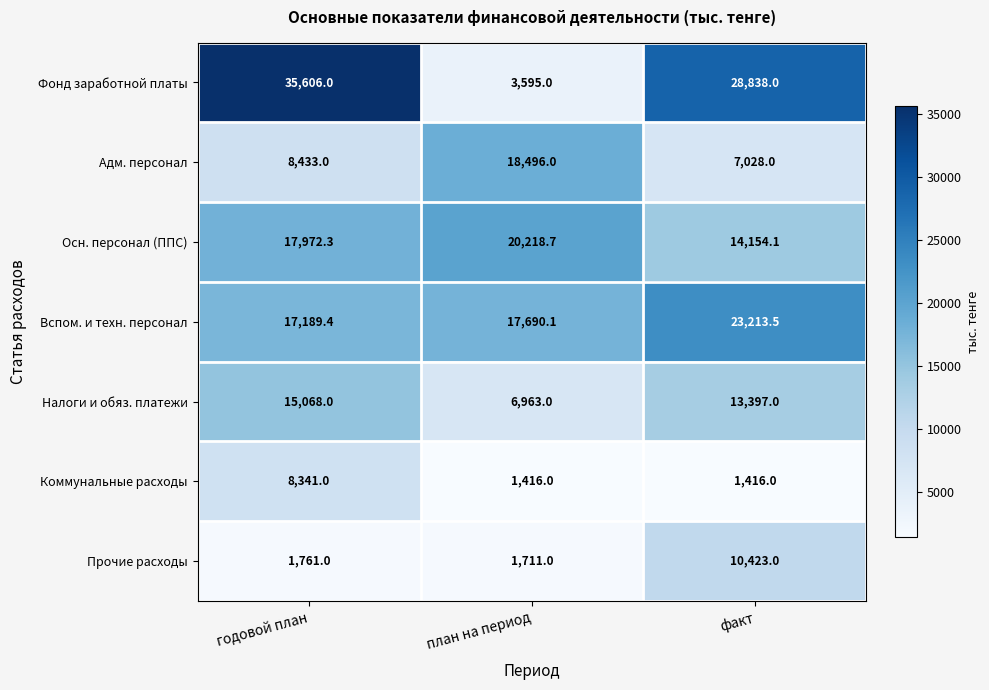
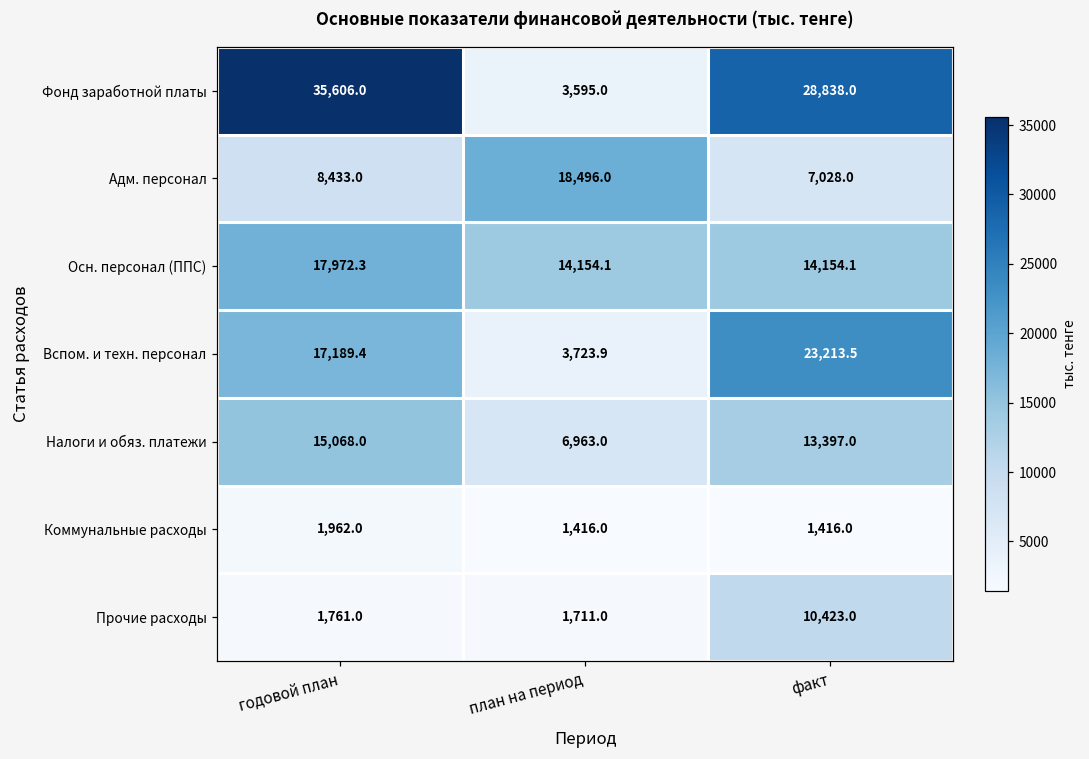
Осн. персонал (ППС), план на период: 20,218.7 -> 14,154.1
Вспом. и техн. персонал, план на период: 17,690.1 -> 3,723.9
Коммунальные расходы, годовой план: 8,341.0 -> 1,962.0
